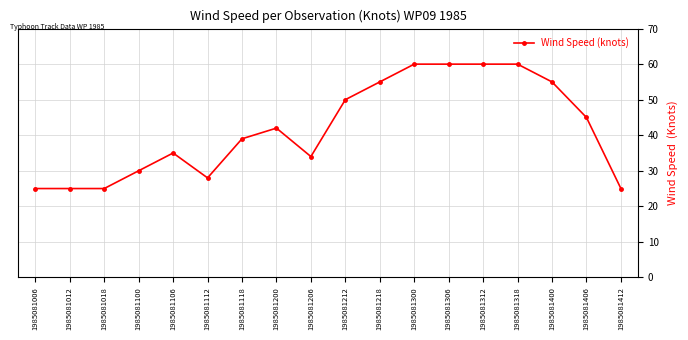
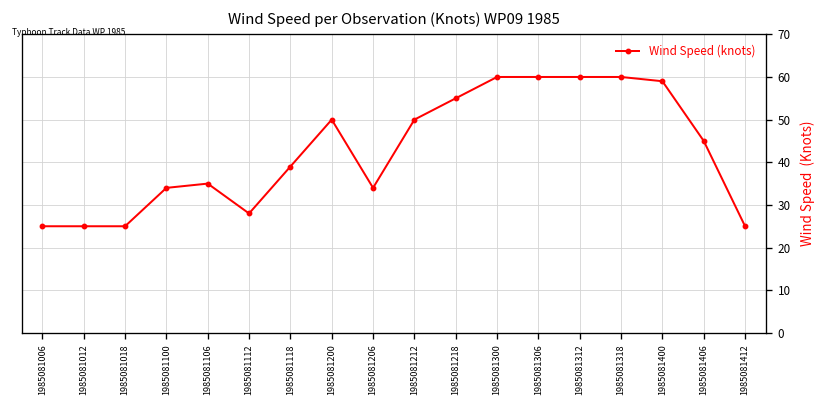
1985081100: 30 -> 34
1985081200: 42 -> 50
1985081400: 55 -> 59
